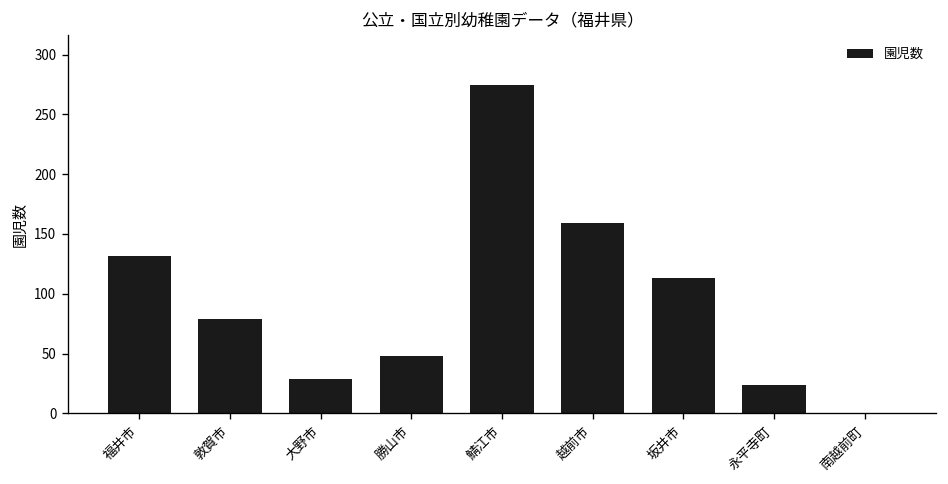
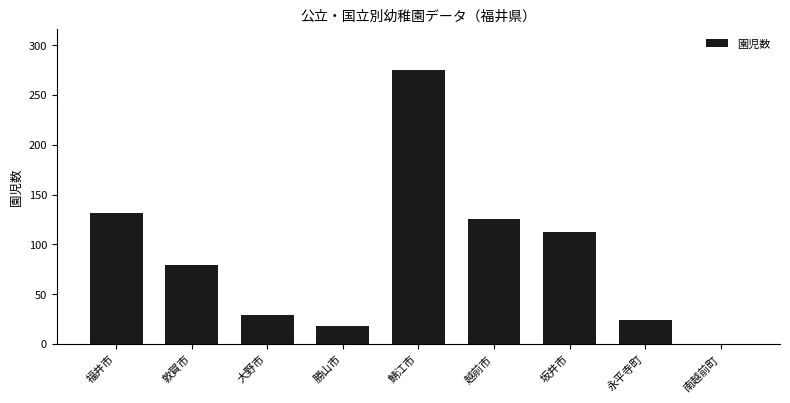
勝山市: 50 -> 20
越前市: 160 -> 130
